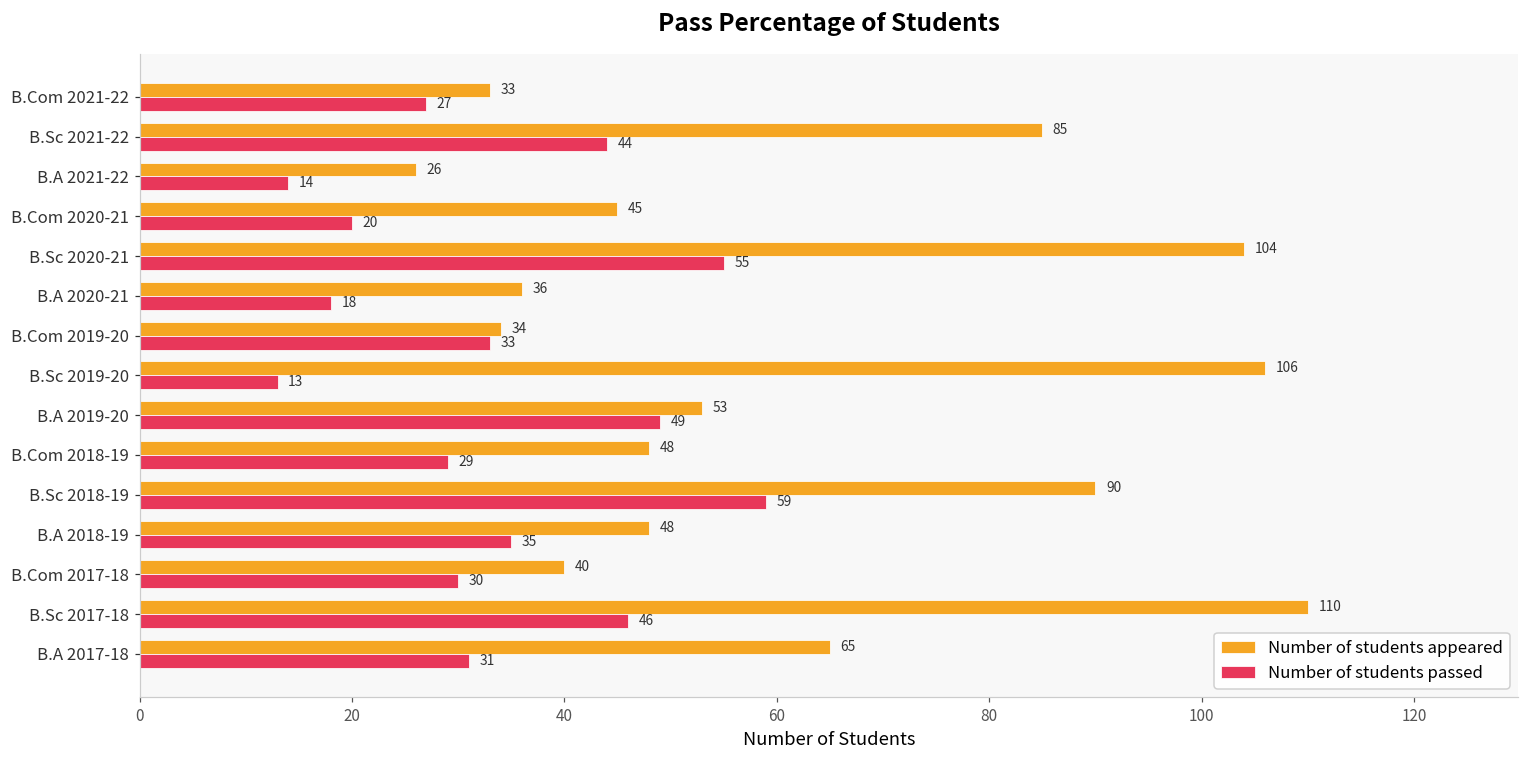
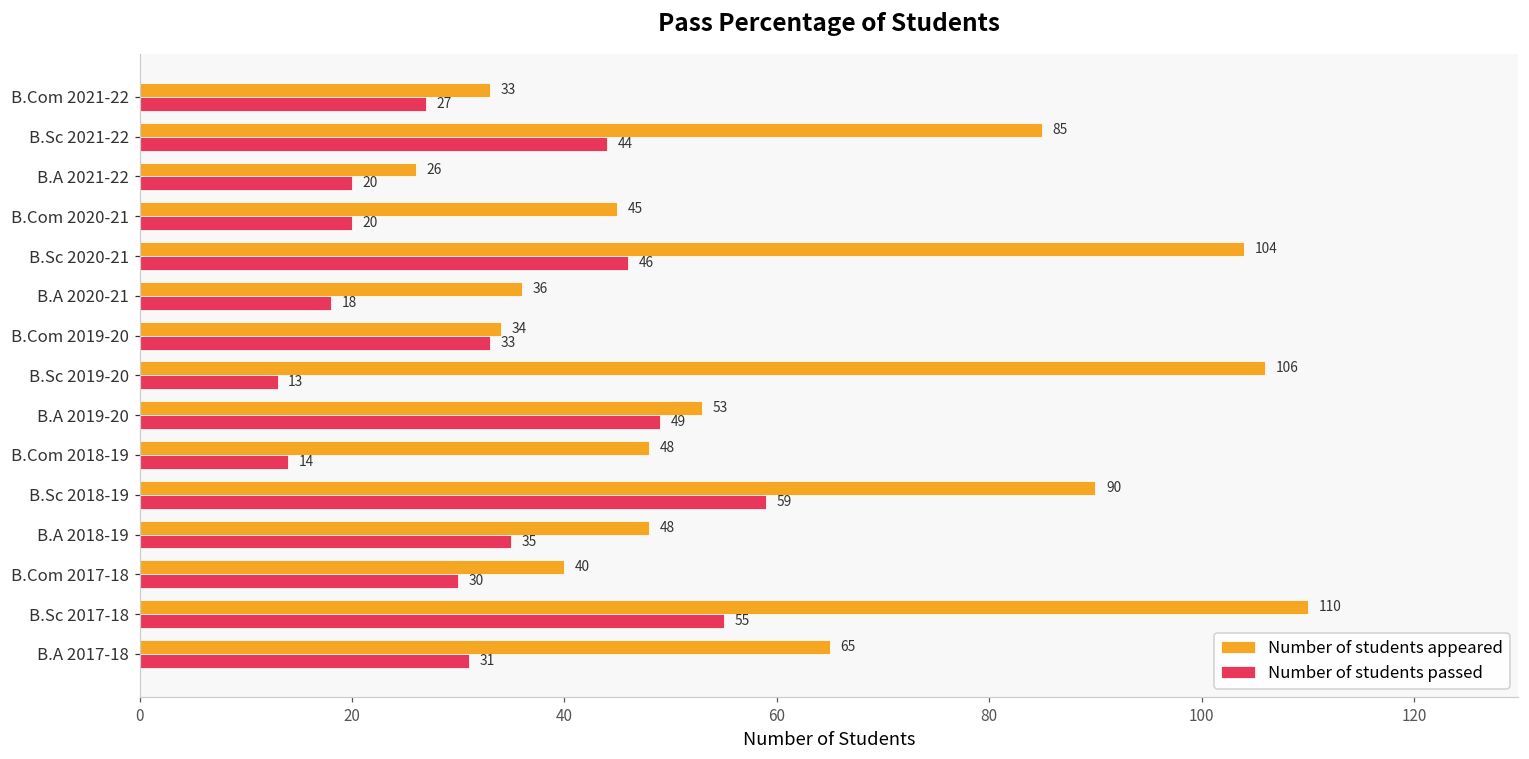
Number of students passed, B.A 2021-22: 14 -> 20
Number of students passed, B.Sc 2020-21: 55 -> 46
Number of students passed, B.Com 2018-19: 29 -> 14
Number of students passed, B.Sc 2017-18: 46 -> 55
